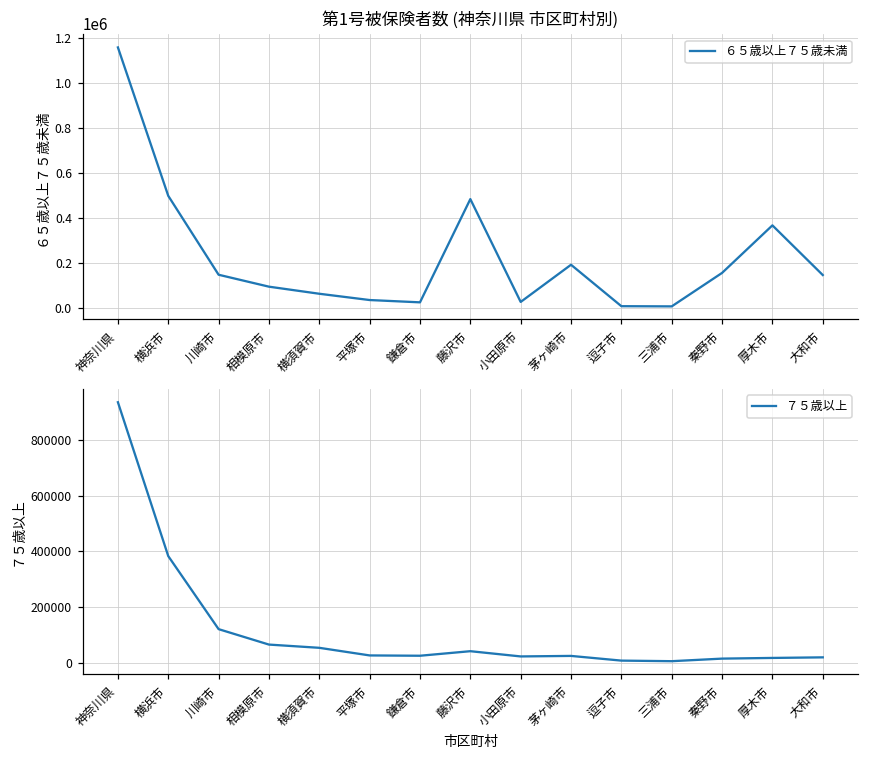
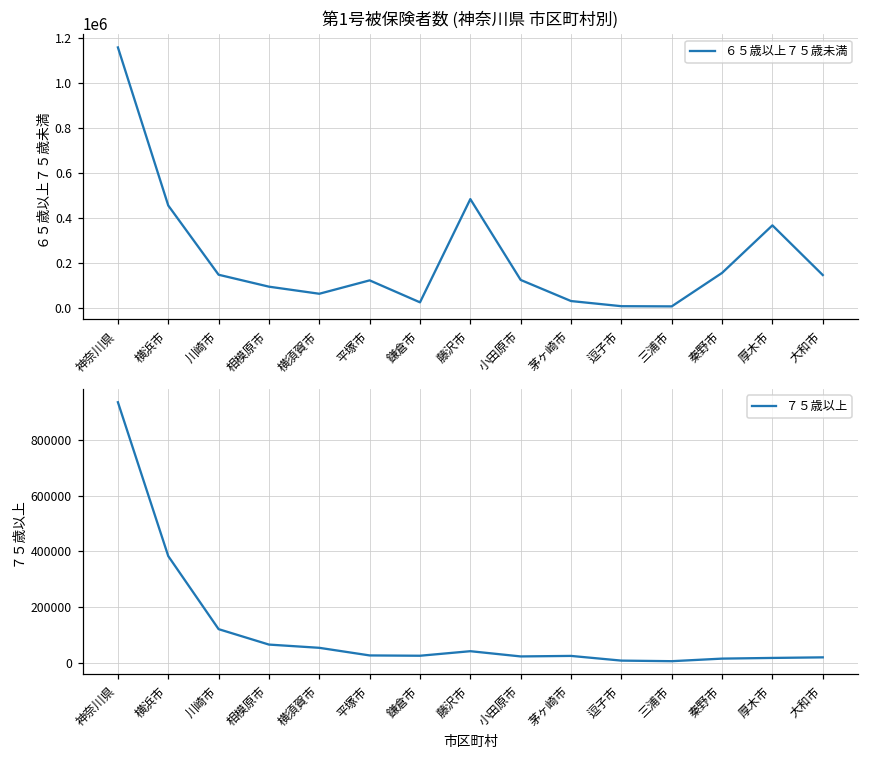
第1号被保険者数 (神奈川県 市区町村別), 横浜市: 500000 -> 460000
第1号被保険者数 (神奈川県 市区町村別), 平塚市: 40000 -> 120000
第1号被保険者数 (神奈川県 市区町村別), 小田原市: 30000 -> 130000
第1号被保険者数 (神奈川県 市区町村別), 茅ヶ崎市: 190000 -> 30000
